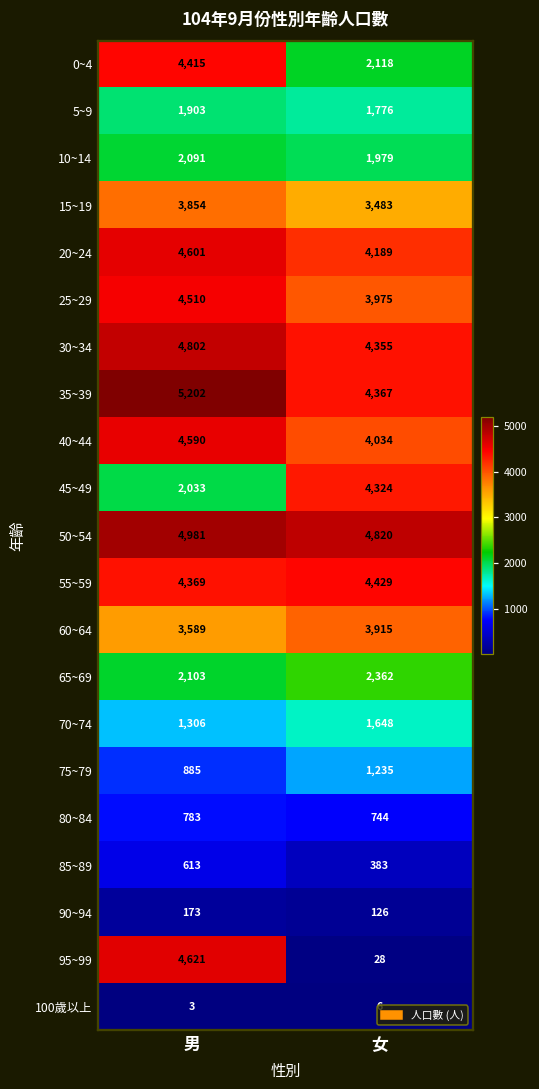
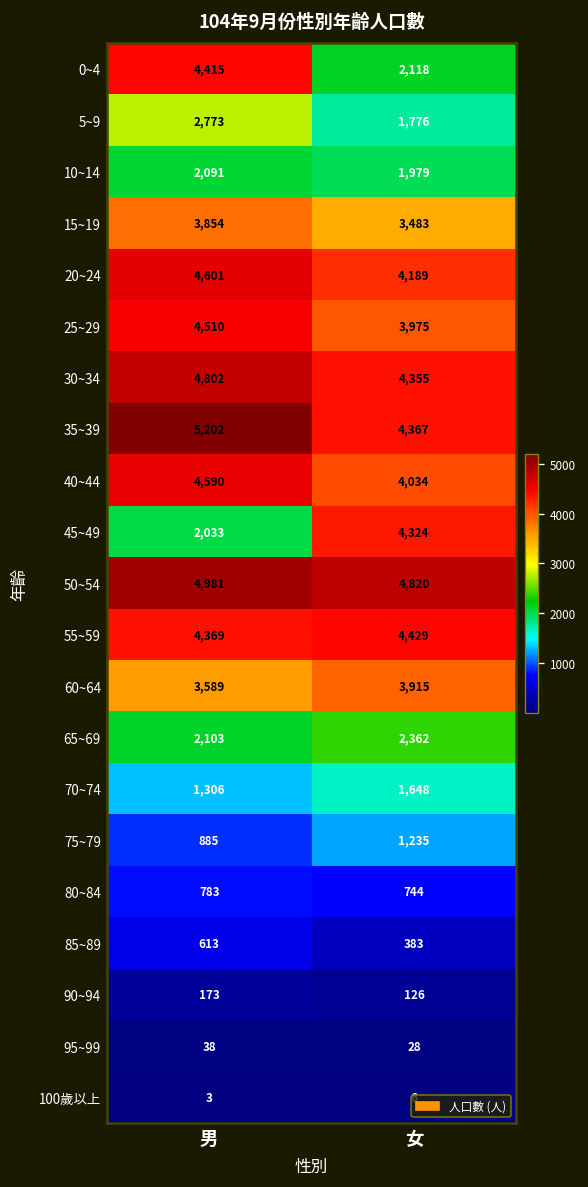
5~9, 男: 1,903 -> 2,773
95~99, 男: 4,621 -> 38
